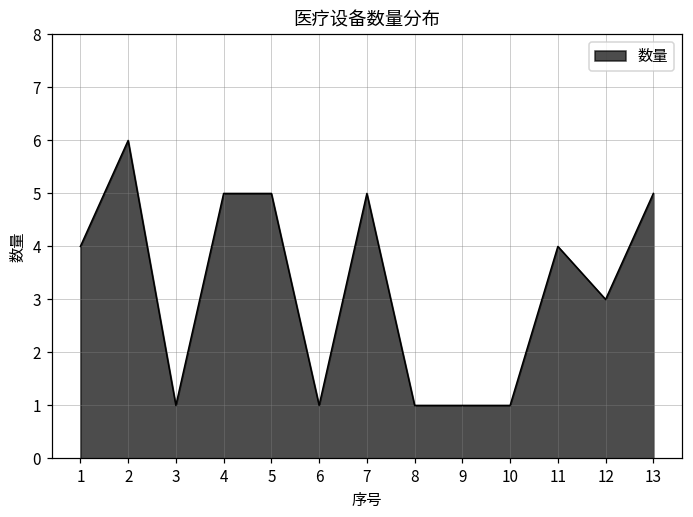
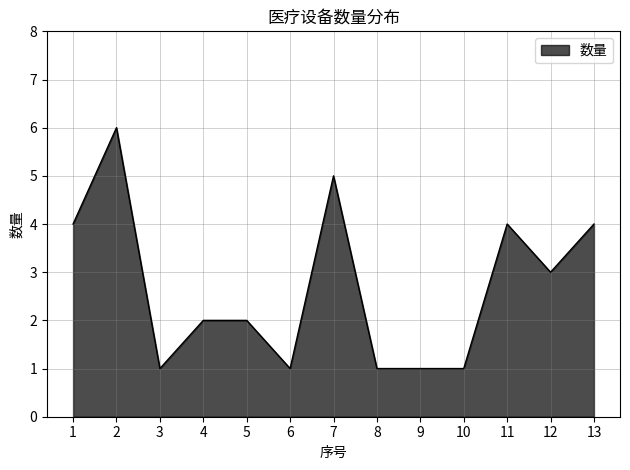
4: 5 -> 2
5: 5 -> 2
13: 5 -> 4
